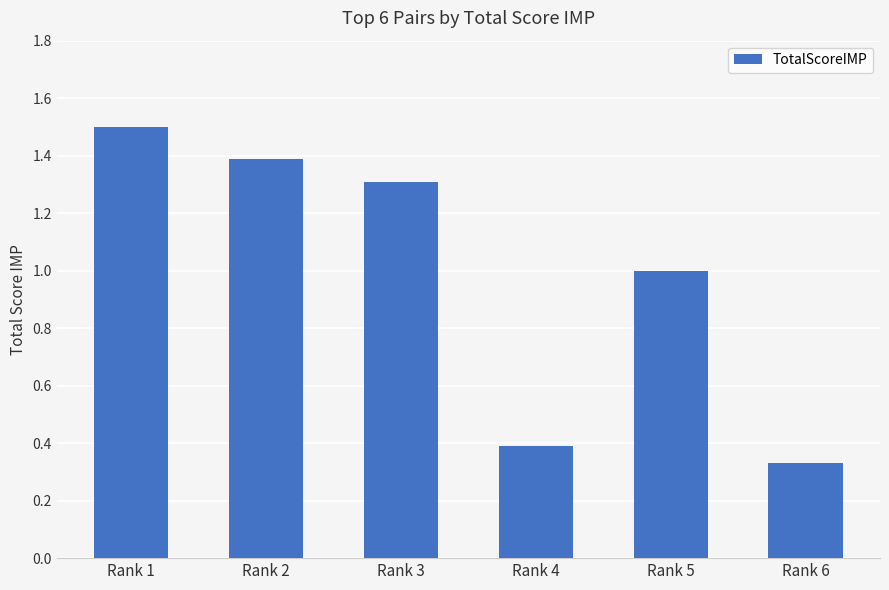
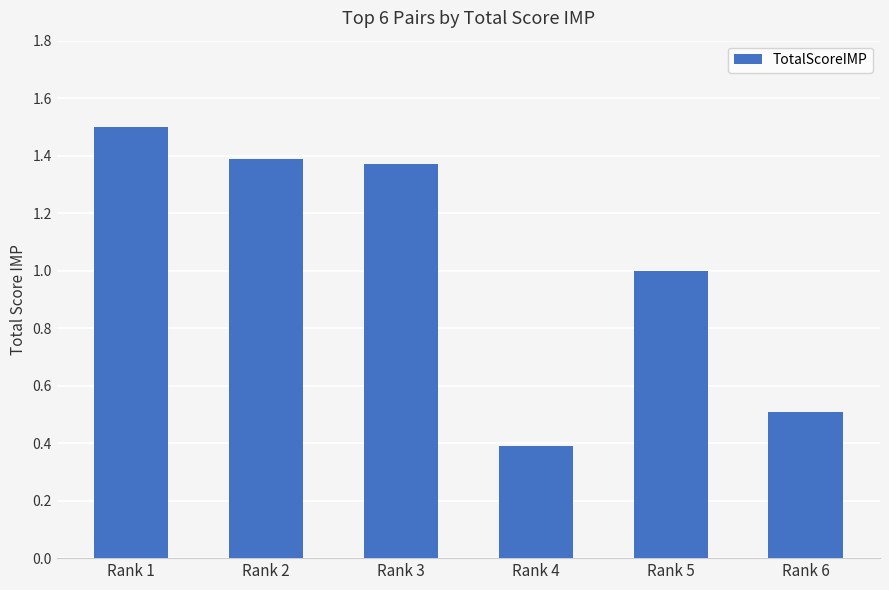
Rank 3: 1.31 -> 1.37
Rank 6: 0.33 -> 0.51
